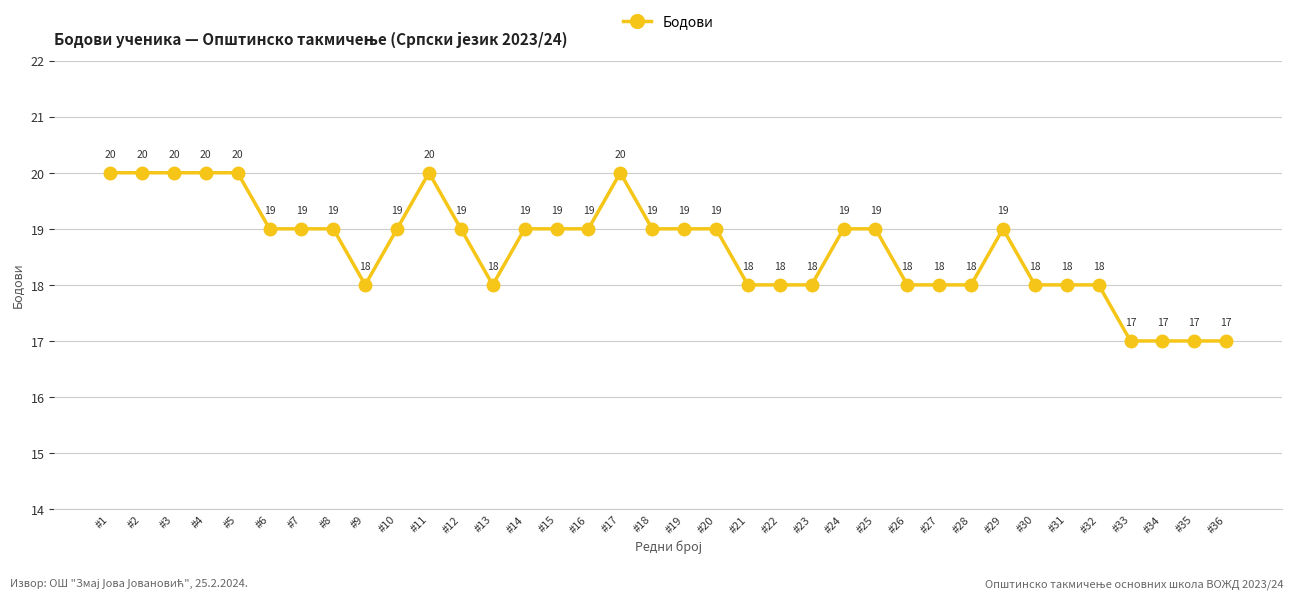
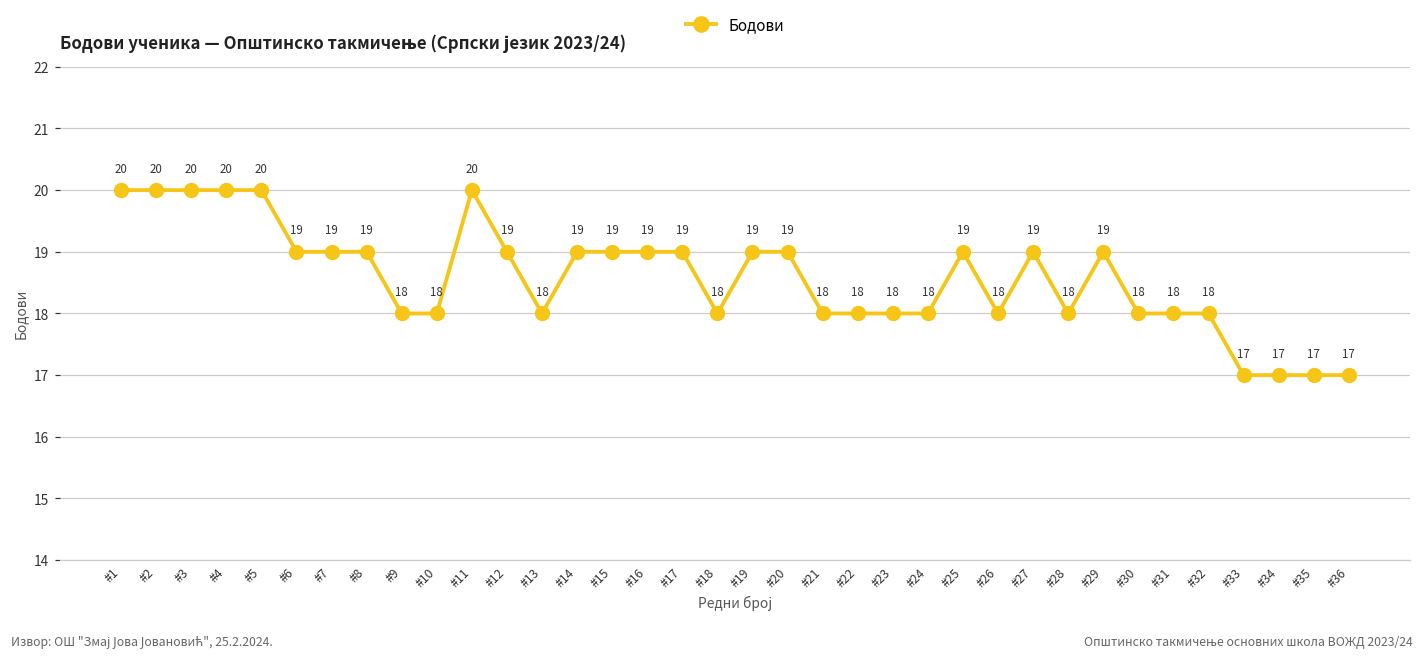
#10: 19 -> 18
#17: 20 -> 19
#18: 19 -> 18
#24: 19 -> 18
#27: 18 -> 19
